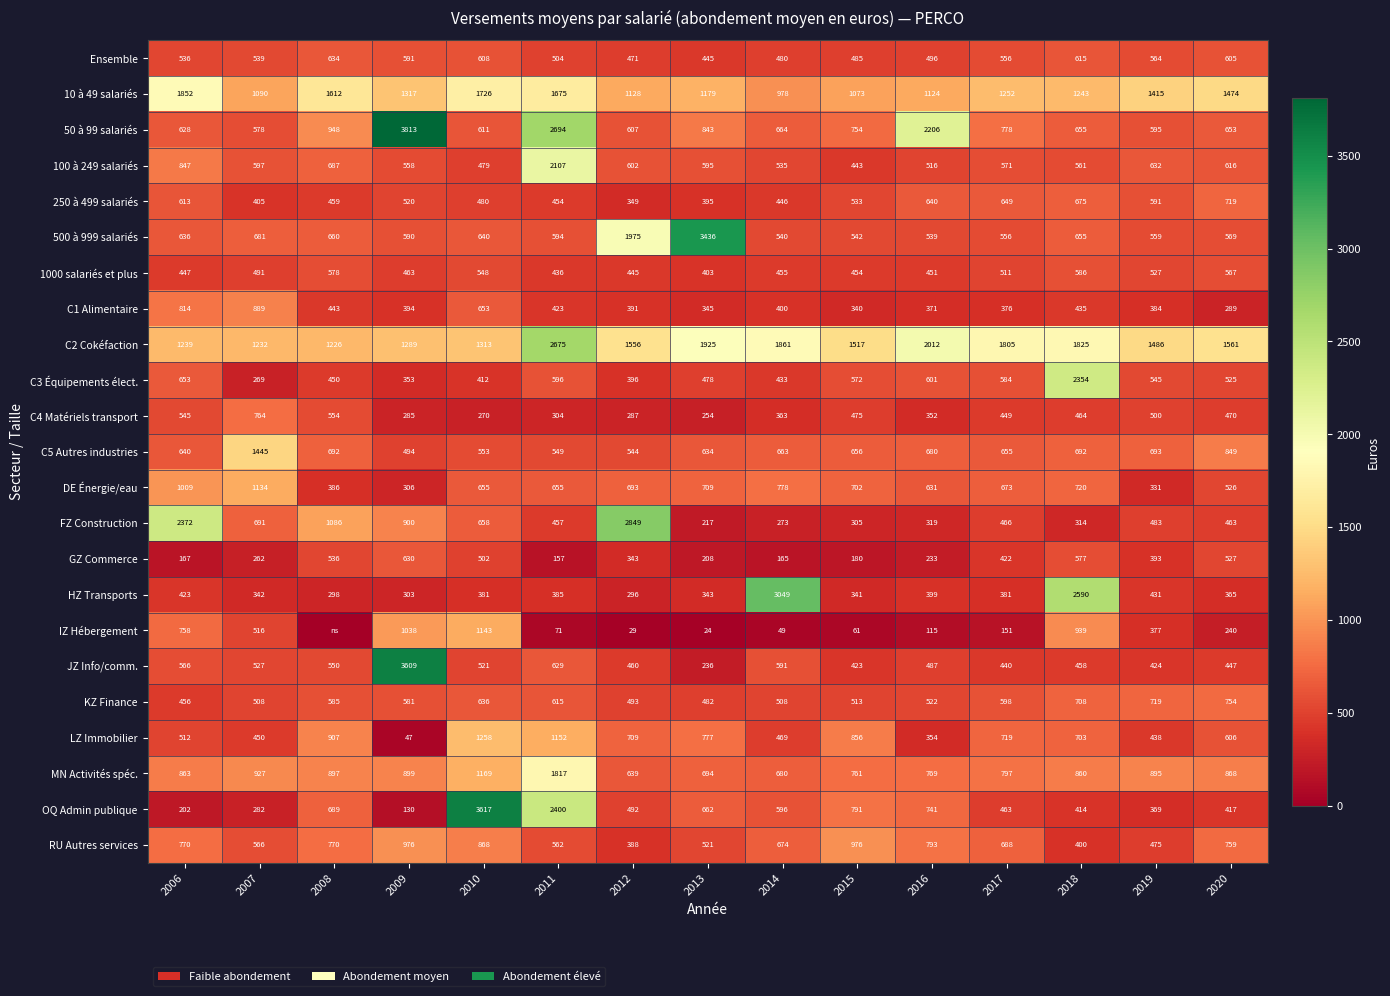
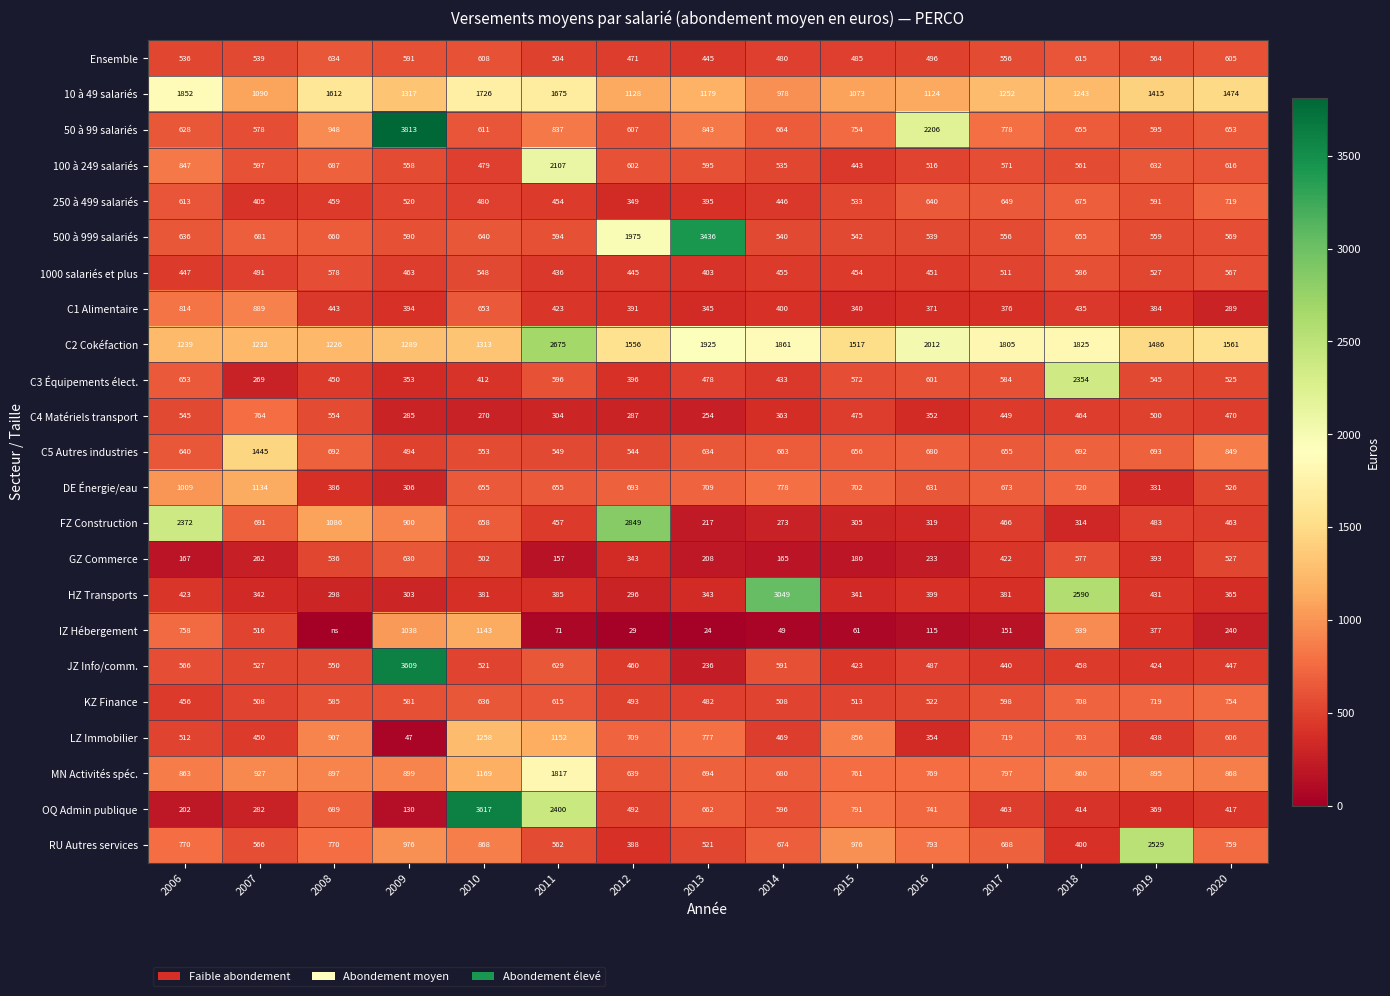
50 à 99 salariés, 2011: 2694 -> 837
RU Autres services, 2019: 475 -> 2529
